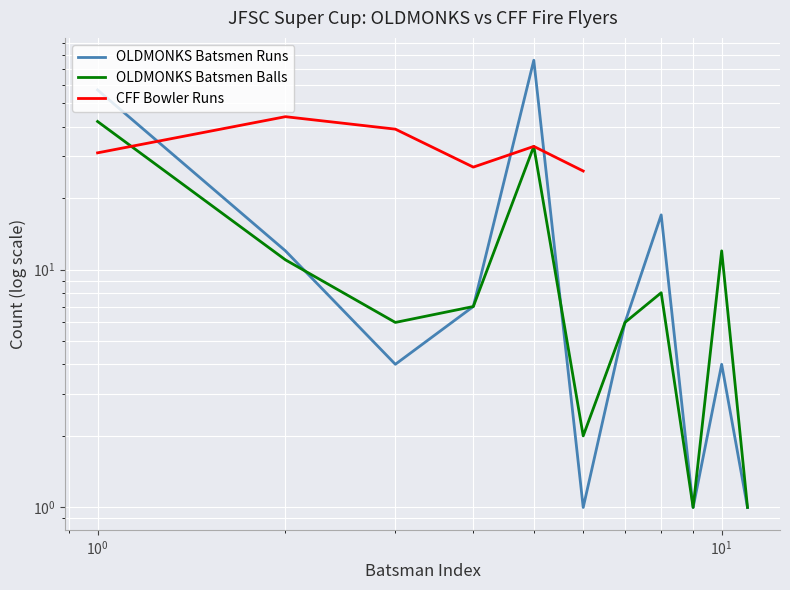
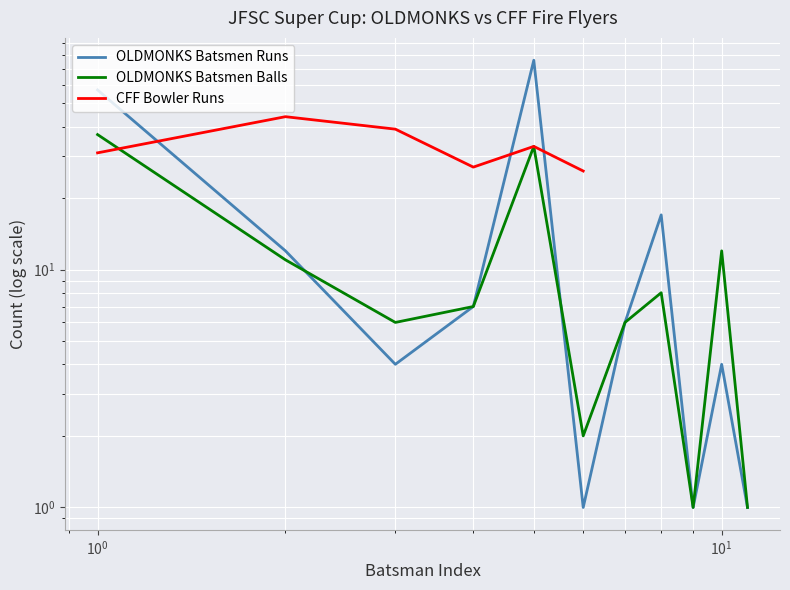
OLDMONKS Batsmen Balls, 10^0: 42 -> 37
